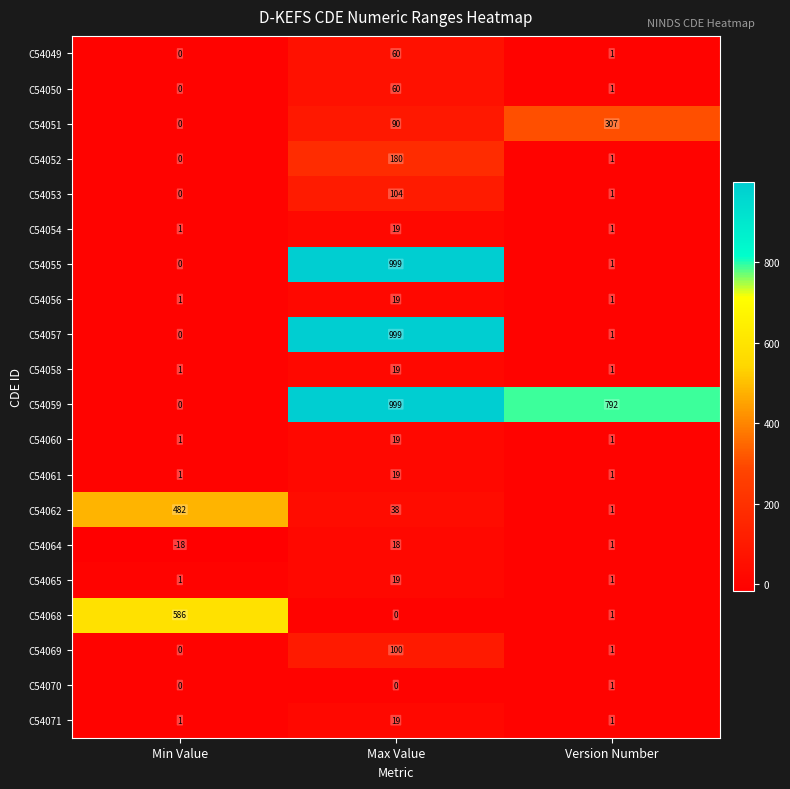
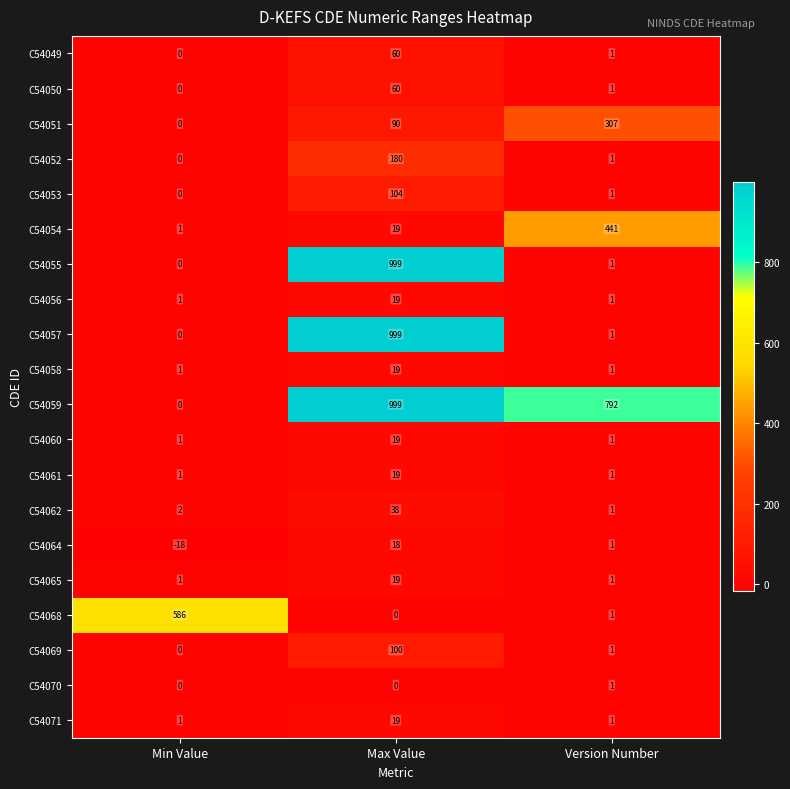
C54054, Version Number: 1 -> 441
C54062, Min Value: 482 -> 2
